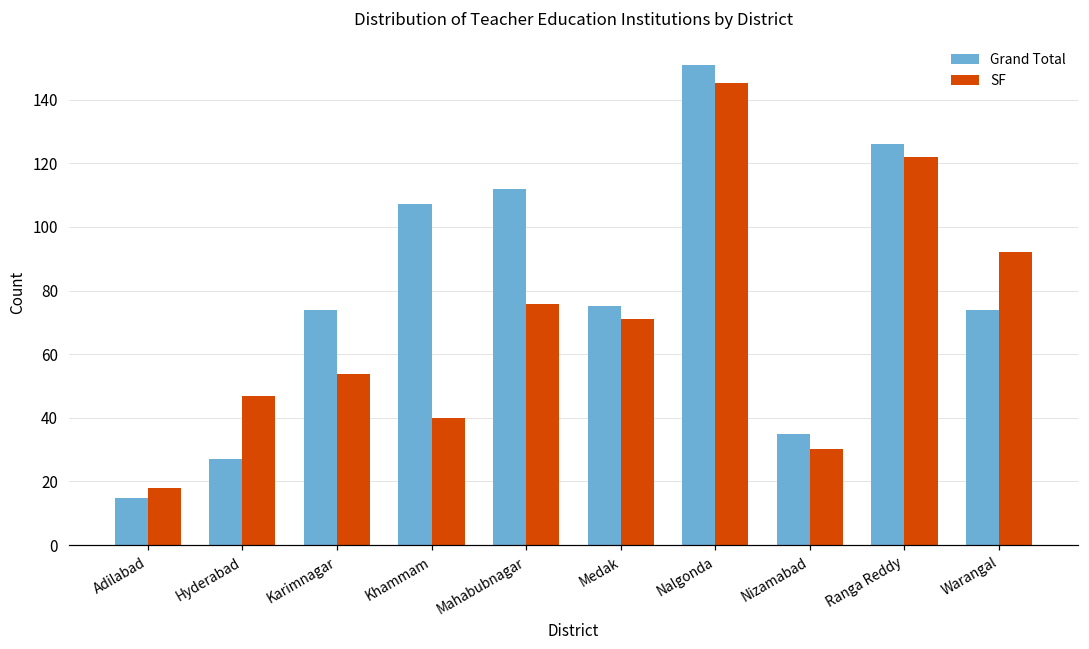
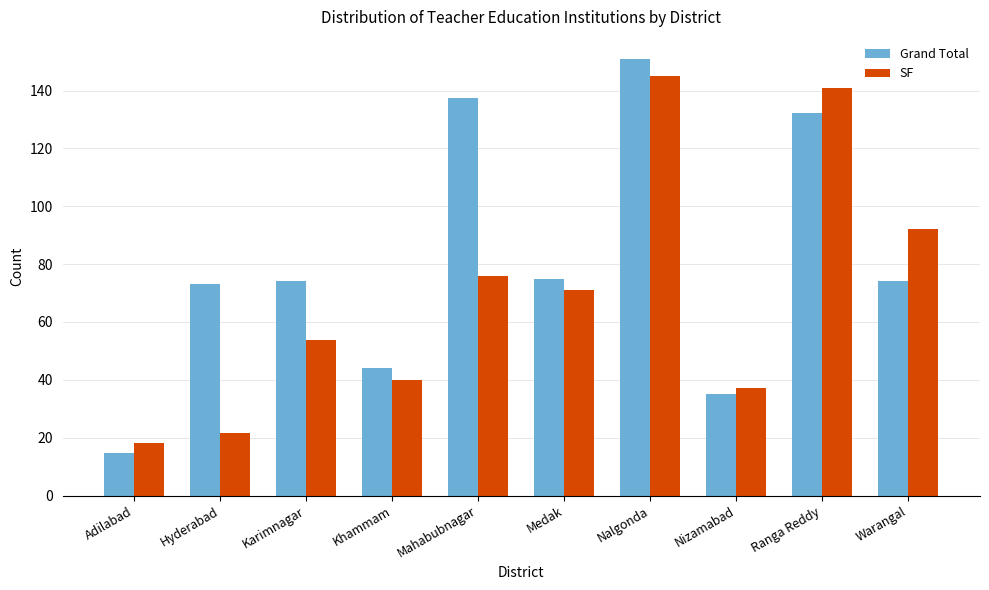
Grand Total, Hyderabad: 27 -> 73
SF, Hyderabad: 47 -> 22
Grand Total, Khammam: 107 -> 44
Grand Total, Mahabubnagar: 112 -> 137
SF, Nizamabad: 30 -> 37
Grand Total, Ranga Reddy: 126 -> 132
SF, Ranga Reddy: 122 -> 141
